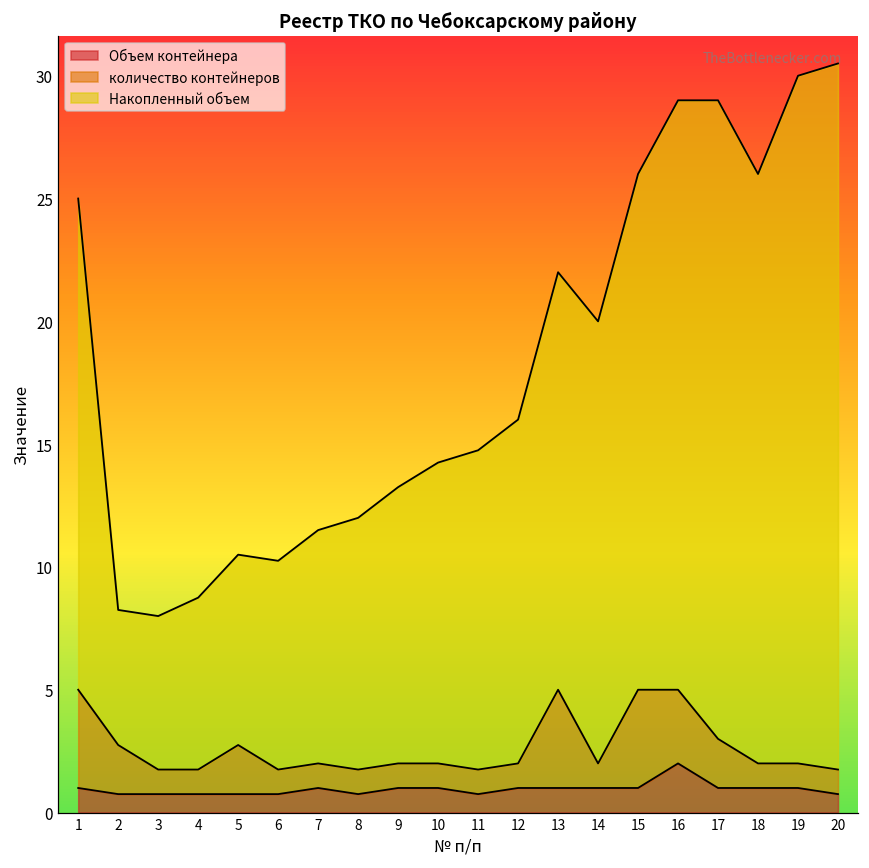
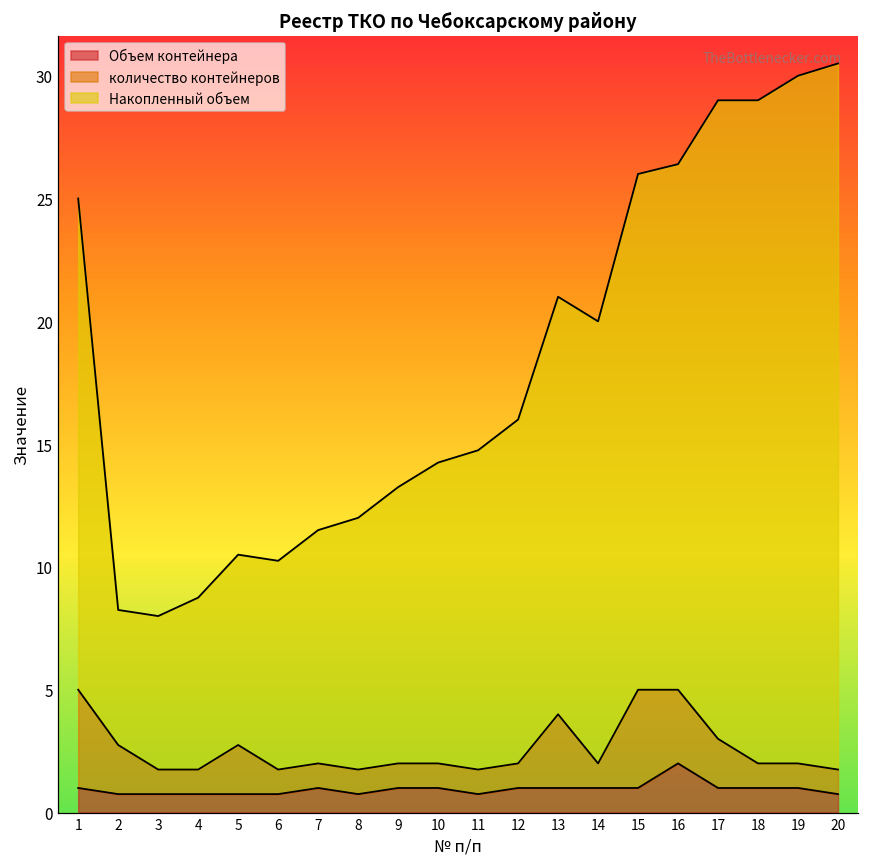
количество контейнеров, 13: 4 -> 3
Накопленный объем, 16: 24.0 -> 21.4
Накопленный объем, 18: 24 -> 27
